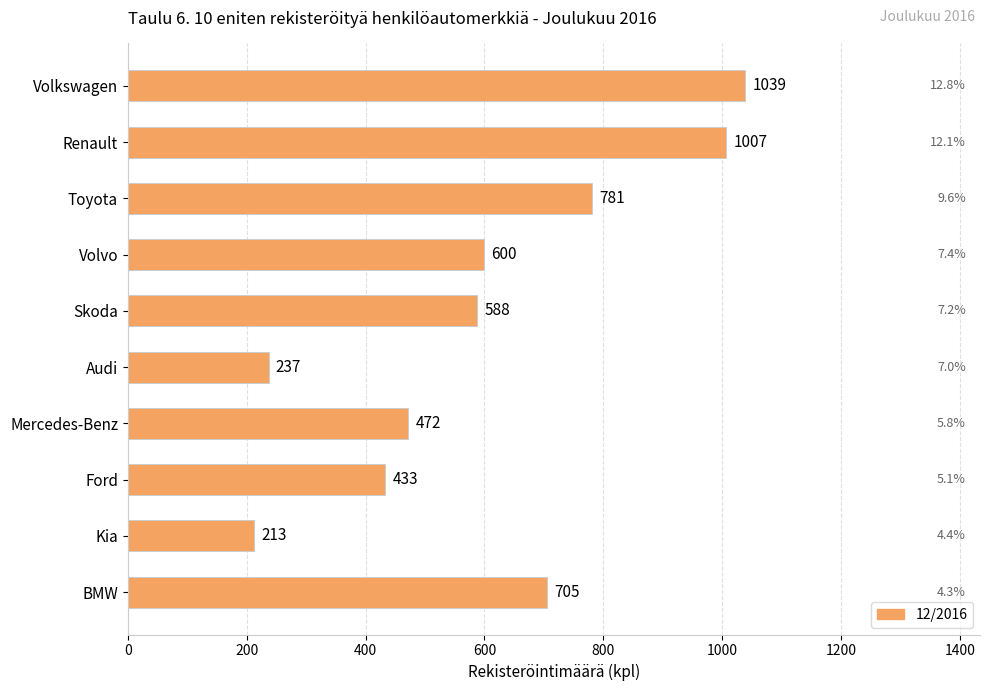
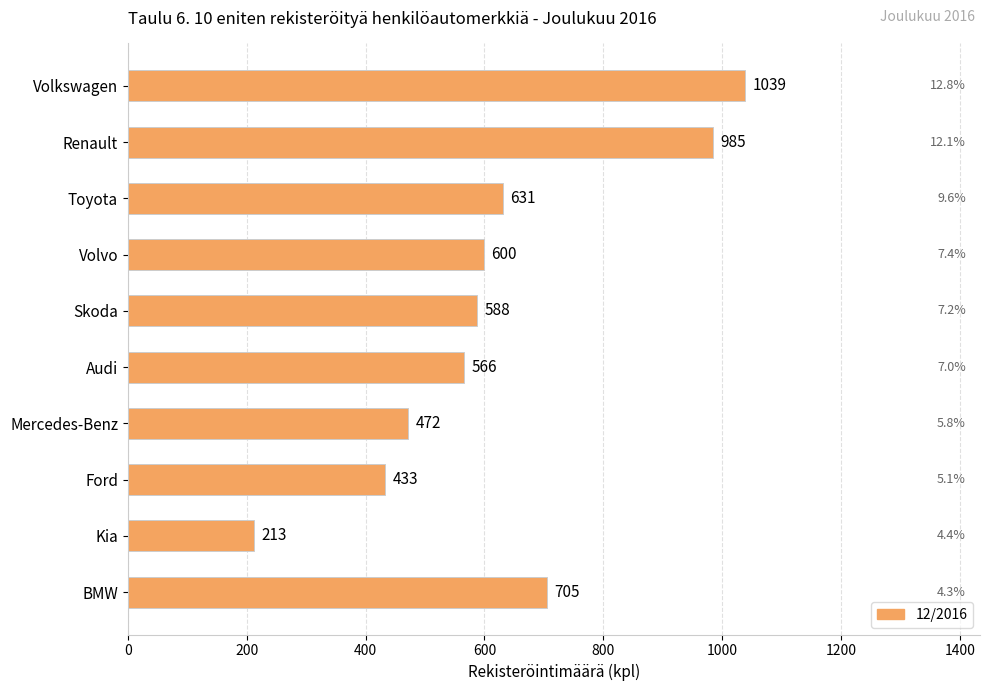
Renault: 1007 -> 985
Toyota: 781 -> 631
Audi: 237 -> 566
